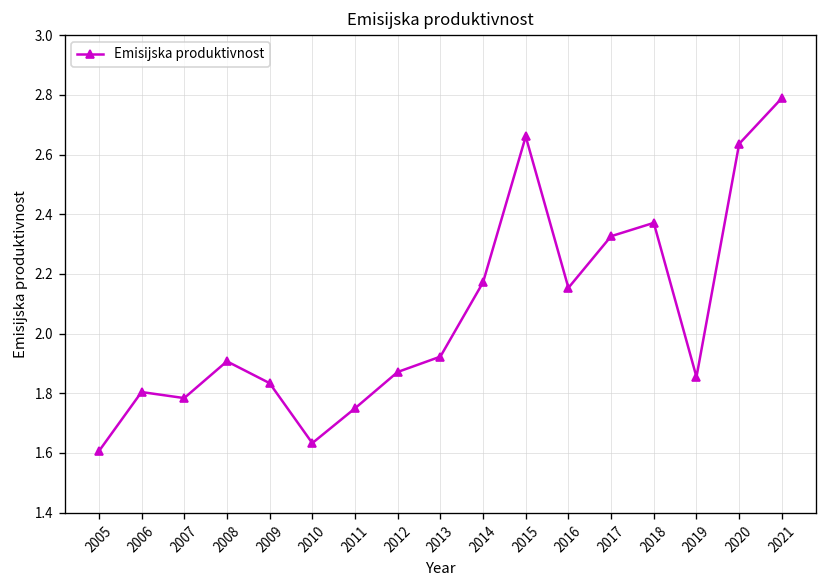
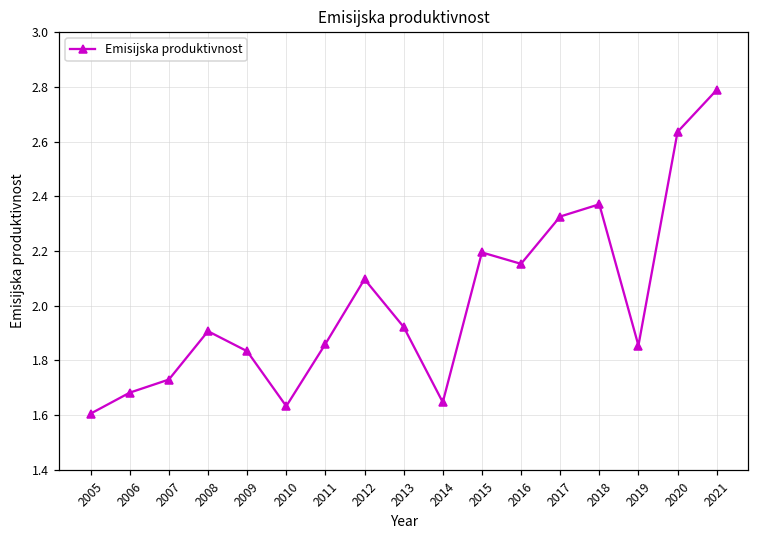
2006: 1.80 -> 1.68
2007: 1.78 -> 1.73
2011: 1.75 -> 1.86
2012: 1.87 -> 2.10
2014: 2.17 -> 1.65
2015: 2.66 -> 2.20
